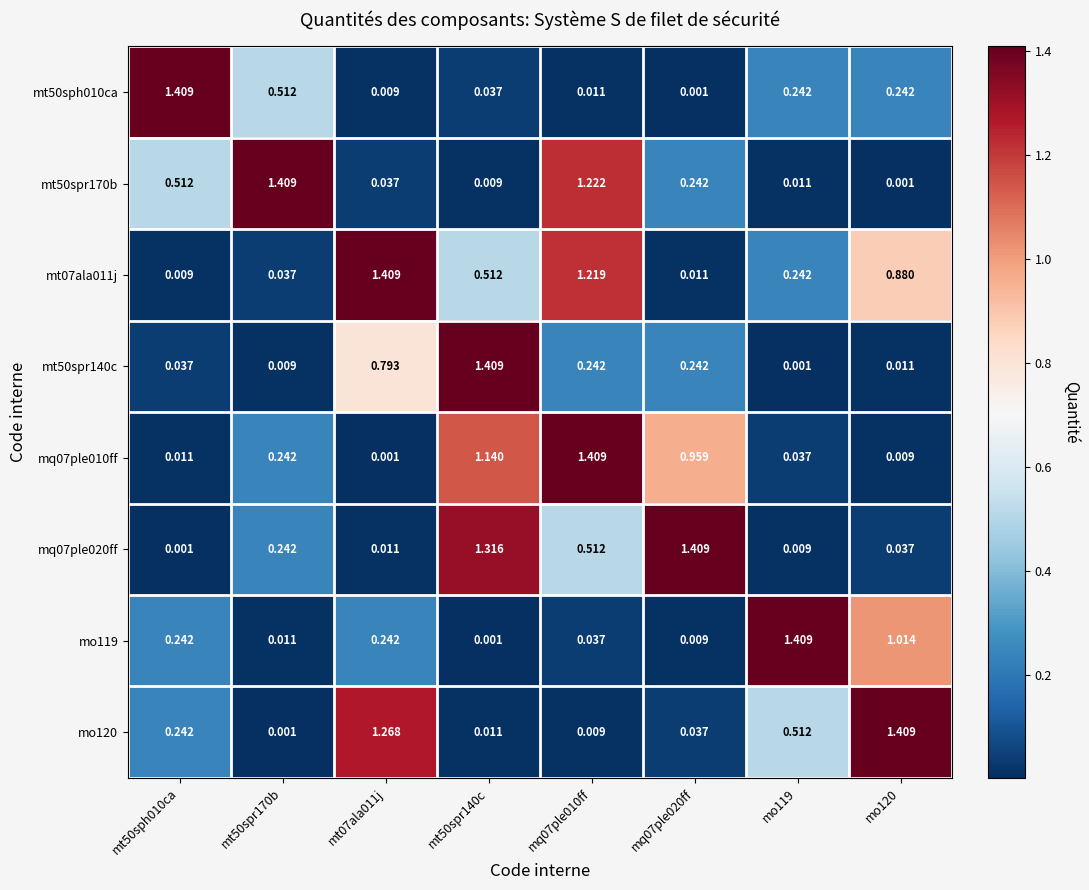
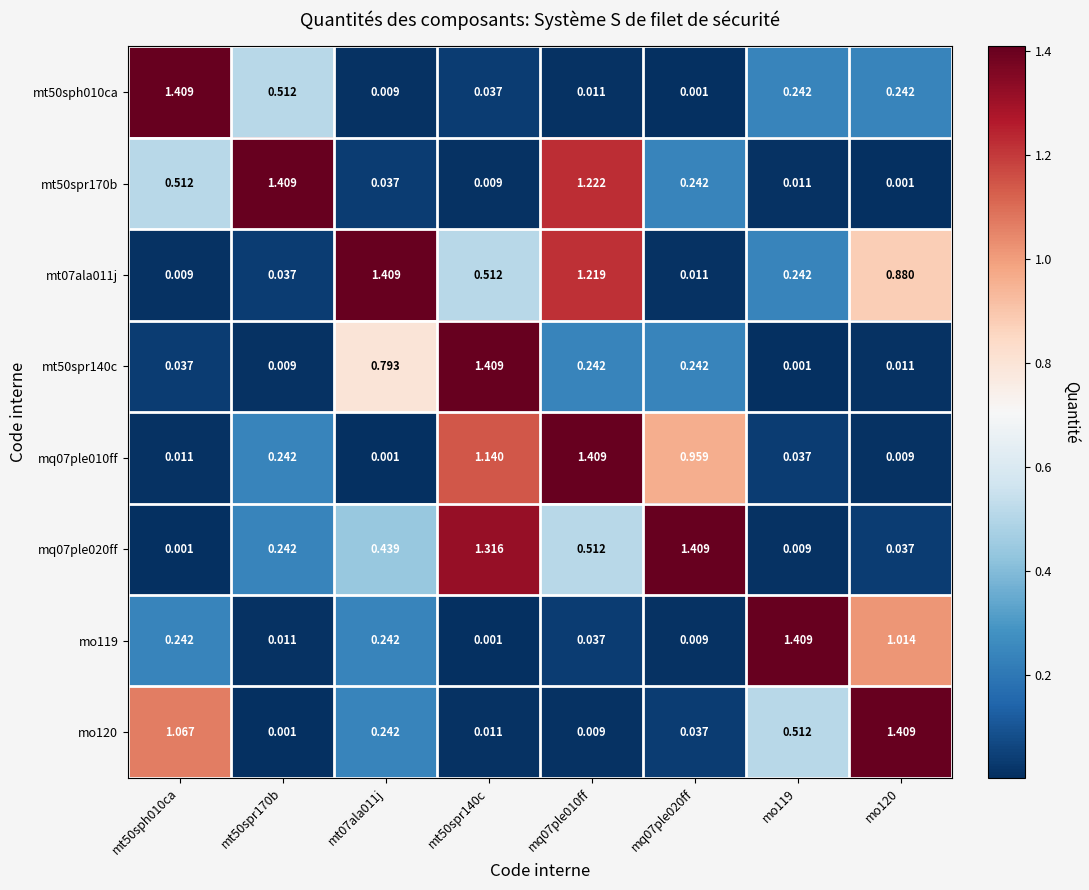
mq07ple020ff, mt07ala011j: 0.011 -> 0.439
mo120, mt50sph010ca: 0.242 -> 1.067
mo120, mt07ala011j: 1.268 -> 0.242
